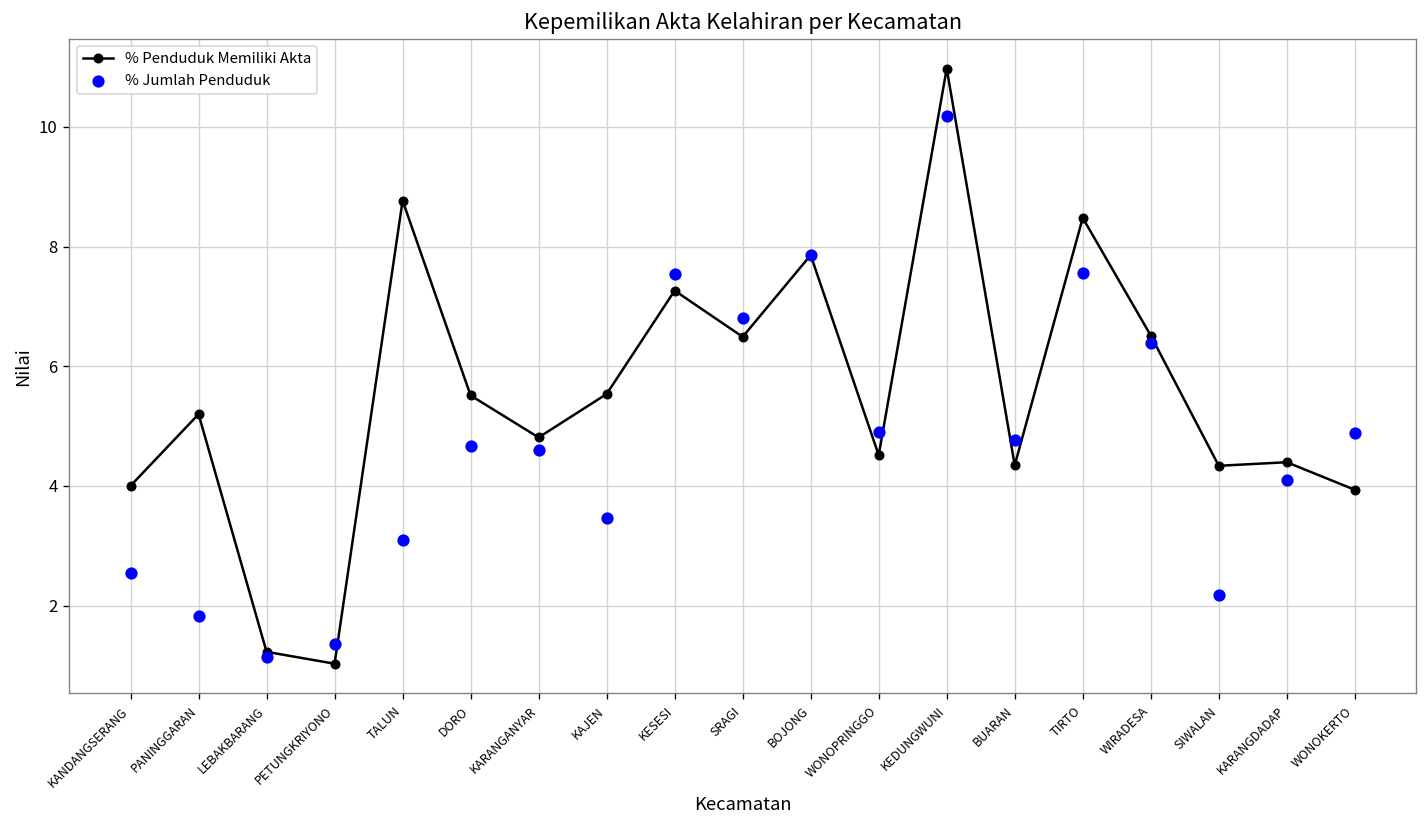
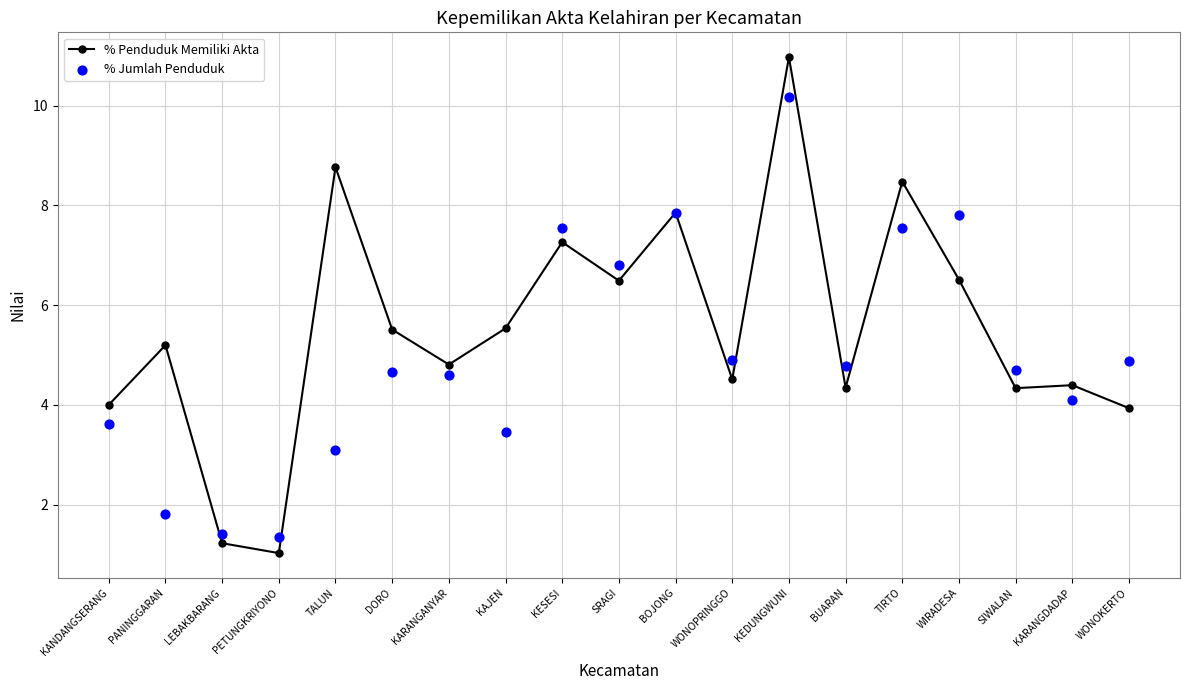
% Jumlah Penduduk, KANDANGSERANG: 2.5 -> 3.6
% Jumlah Penduduk, LEBAKBARANG: 1.1 -> 1.4
% Jumlah Penduduk, WIRADESA: 6.4 -> 7.8
% Jumlah Penduduk, SIWALAN: 2.2 -> 4.7
